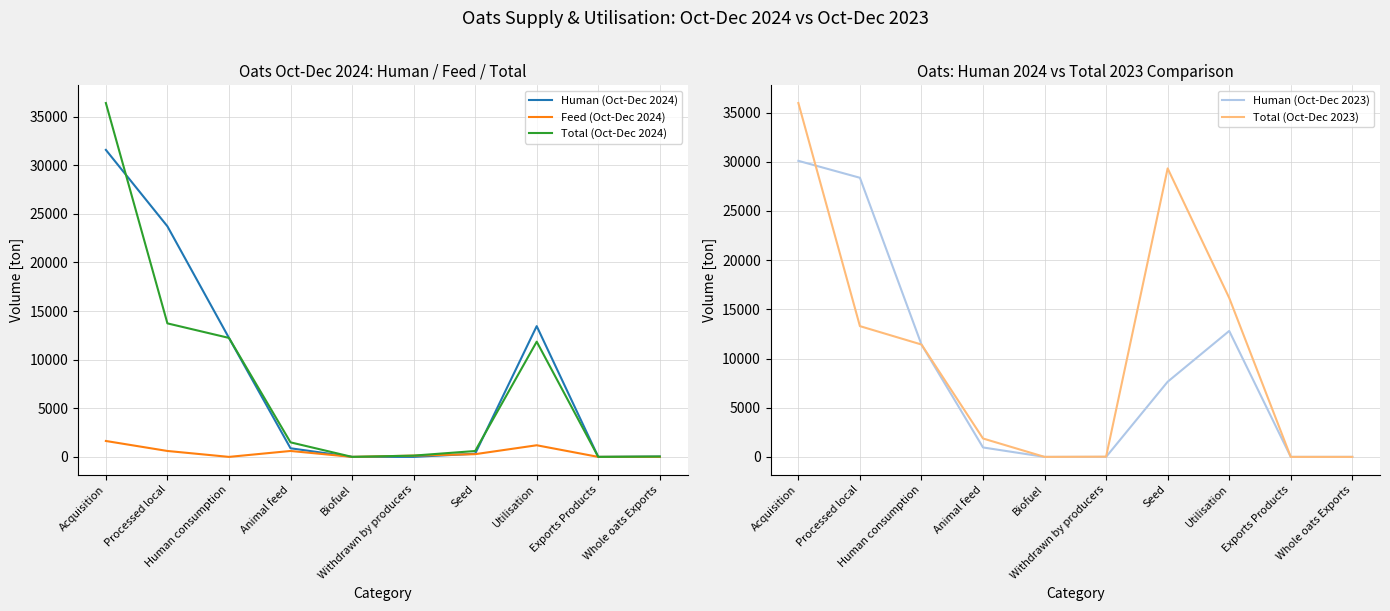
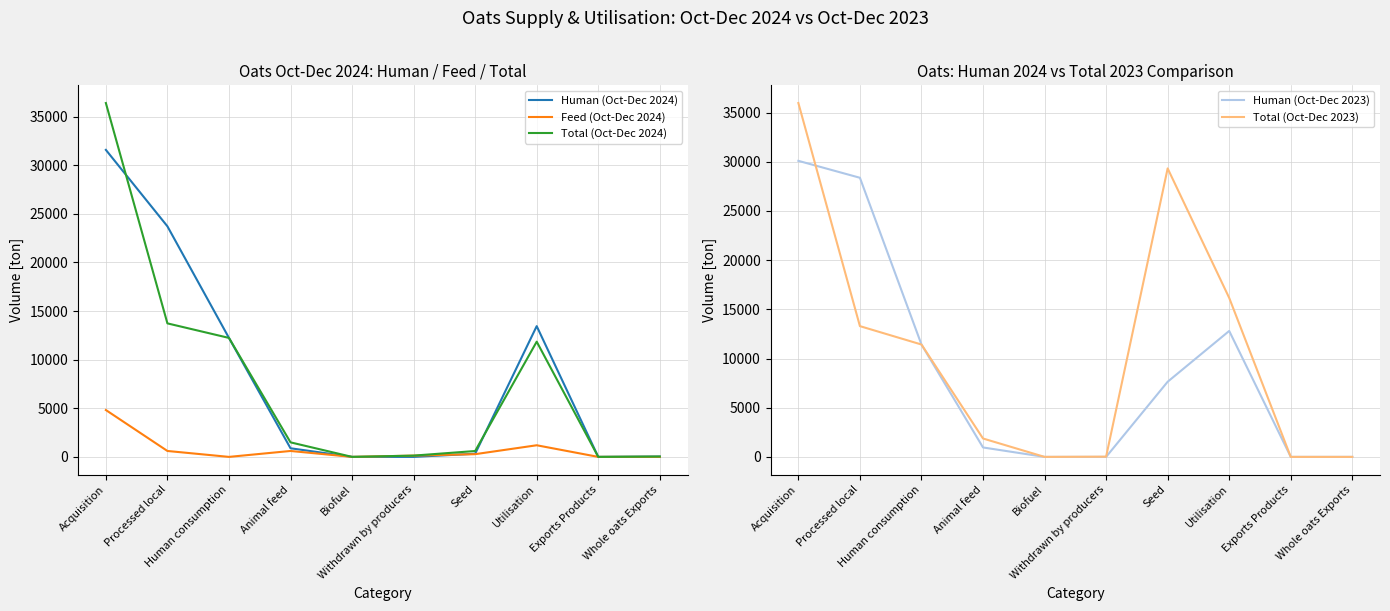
Oats Oct-Dec 2024: Human / Feed / Total, Feed (Oct-Dec 2024), Acquisition: 2000 -> 5000
